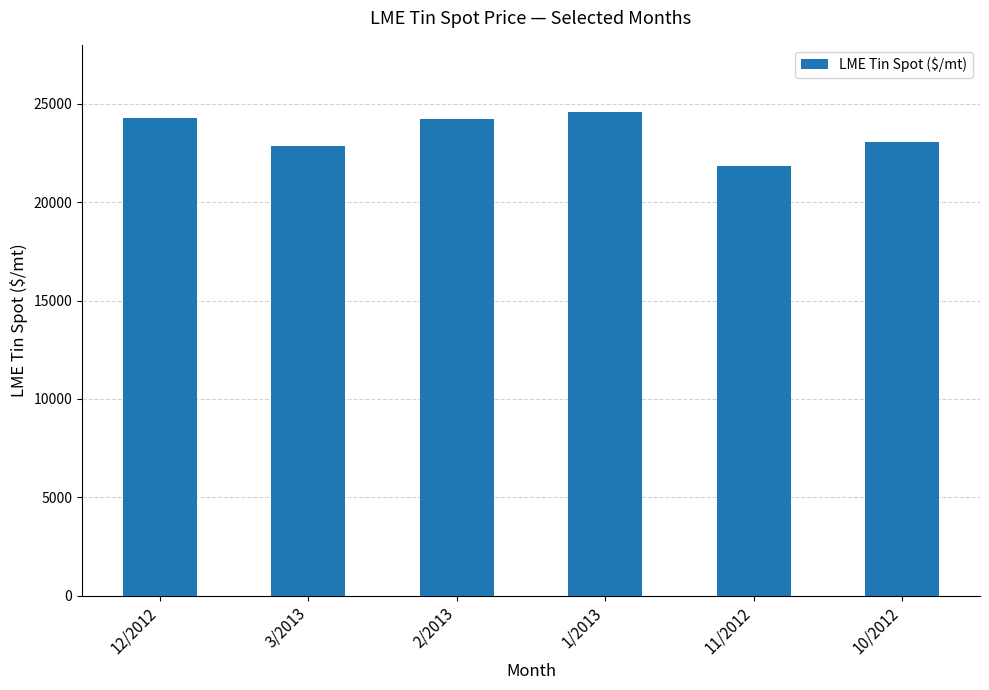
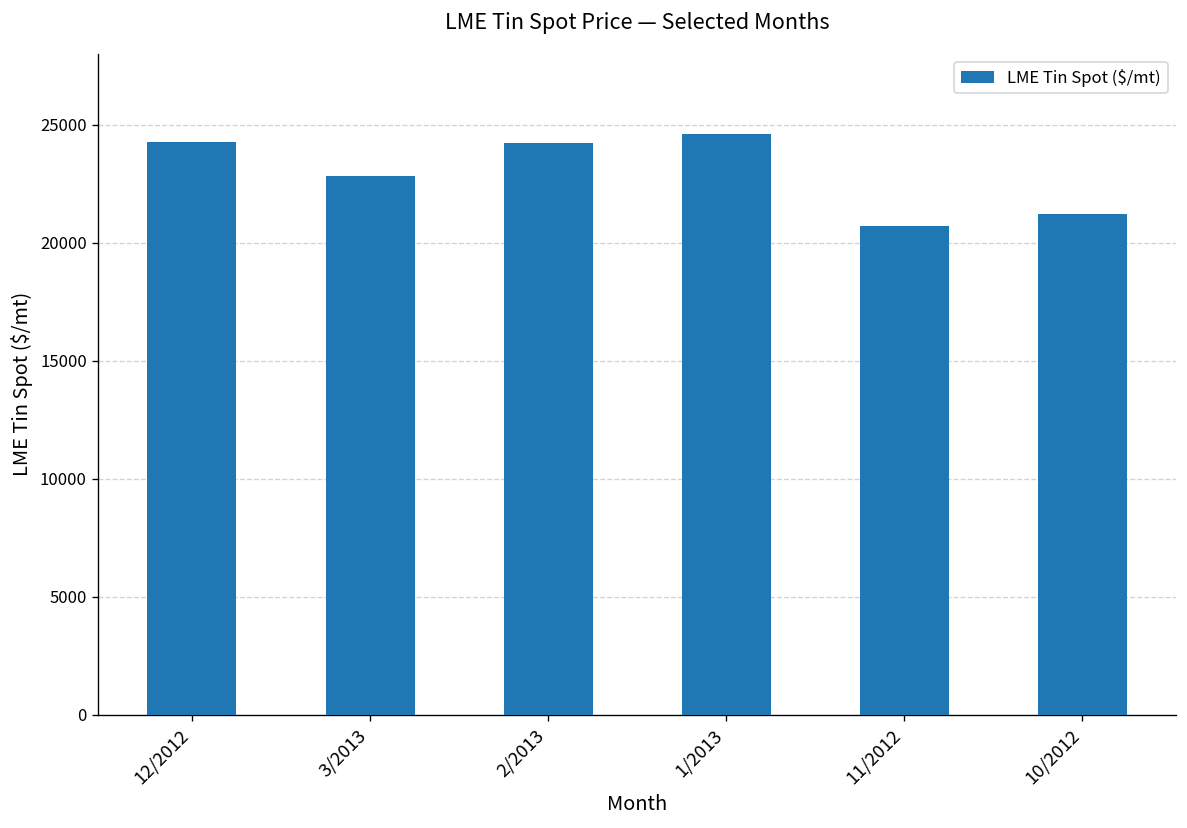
11/2012: 21800 -> 20700
10/2012: 23100 -> 21200
